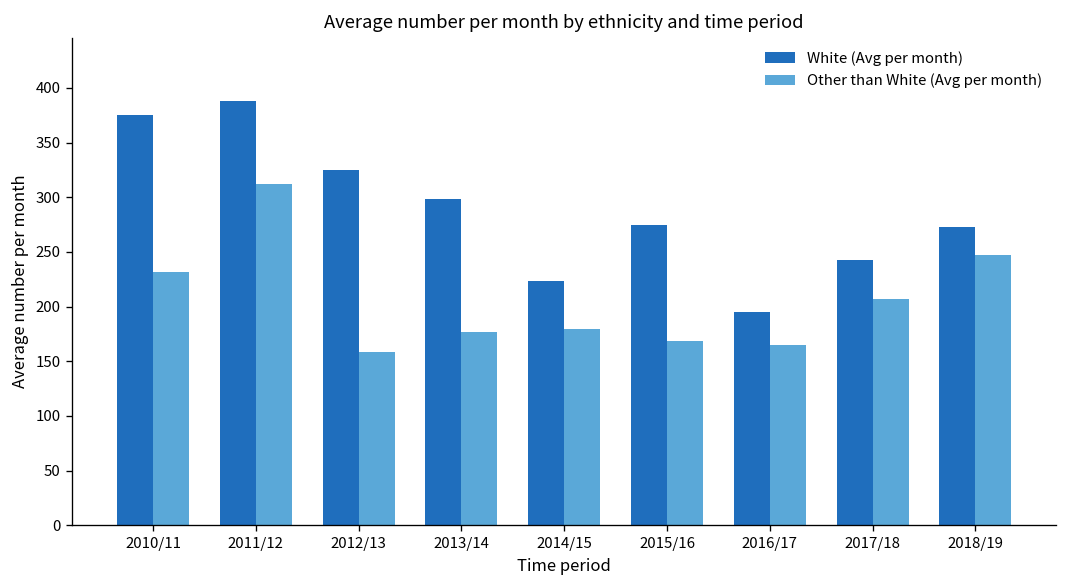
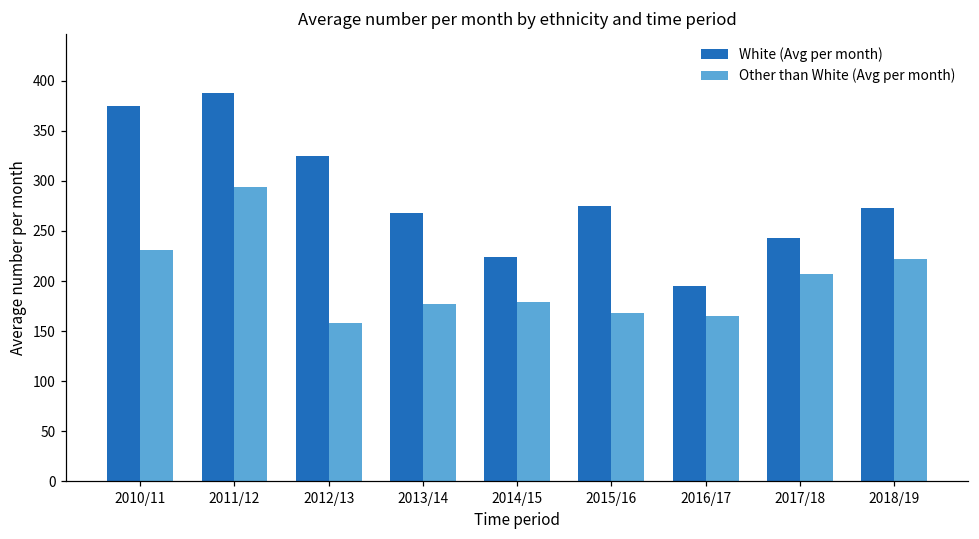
Other than White (Avg per month), 2011/12: 310 -> 290
White (Avg per month), 2013/14: 300 -> 270
Other than White (Avg per month), 2018/19: 250 -> 220
